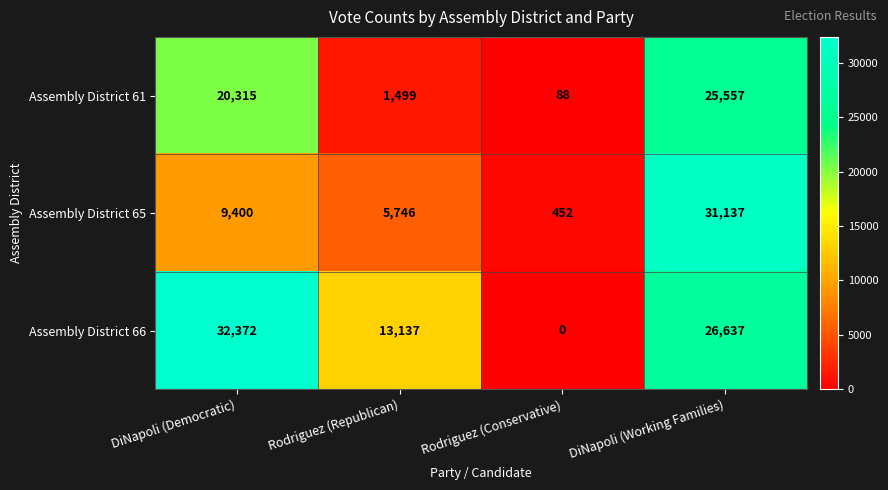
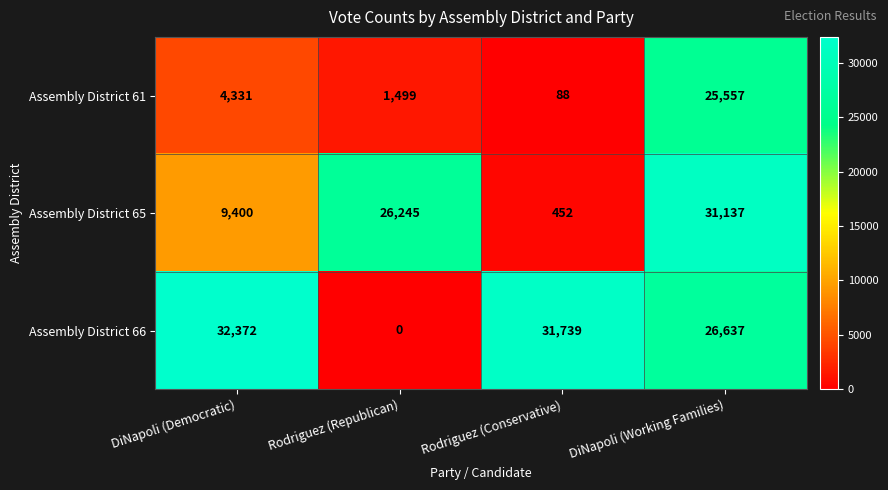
Assembly District 61, DiNapoli (Democratic): 20,315 -> 4,331
Assembly District 65, Rodriguez (Republican): 5,746 -> 26,245
Assembly District 66, Rodriguez (Republican): 13,137 -> 0
Assembly District 66, Rodriguez (Conservative): 0 -> 31,739
